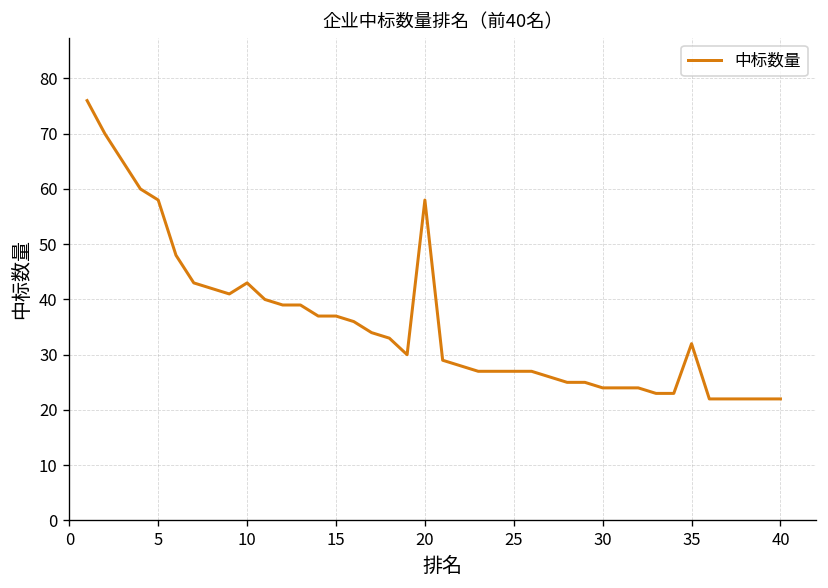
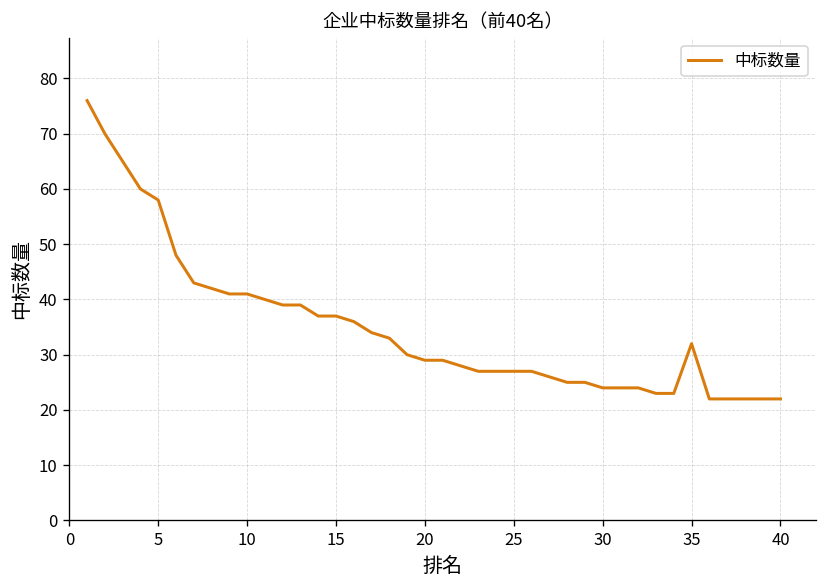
10: 43 -> 41
20: 58 -> 29
